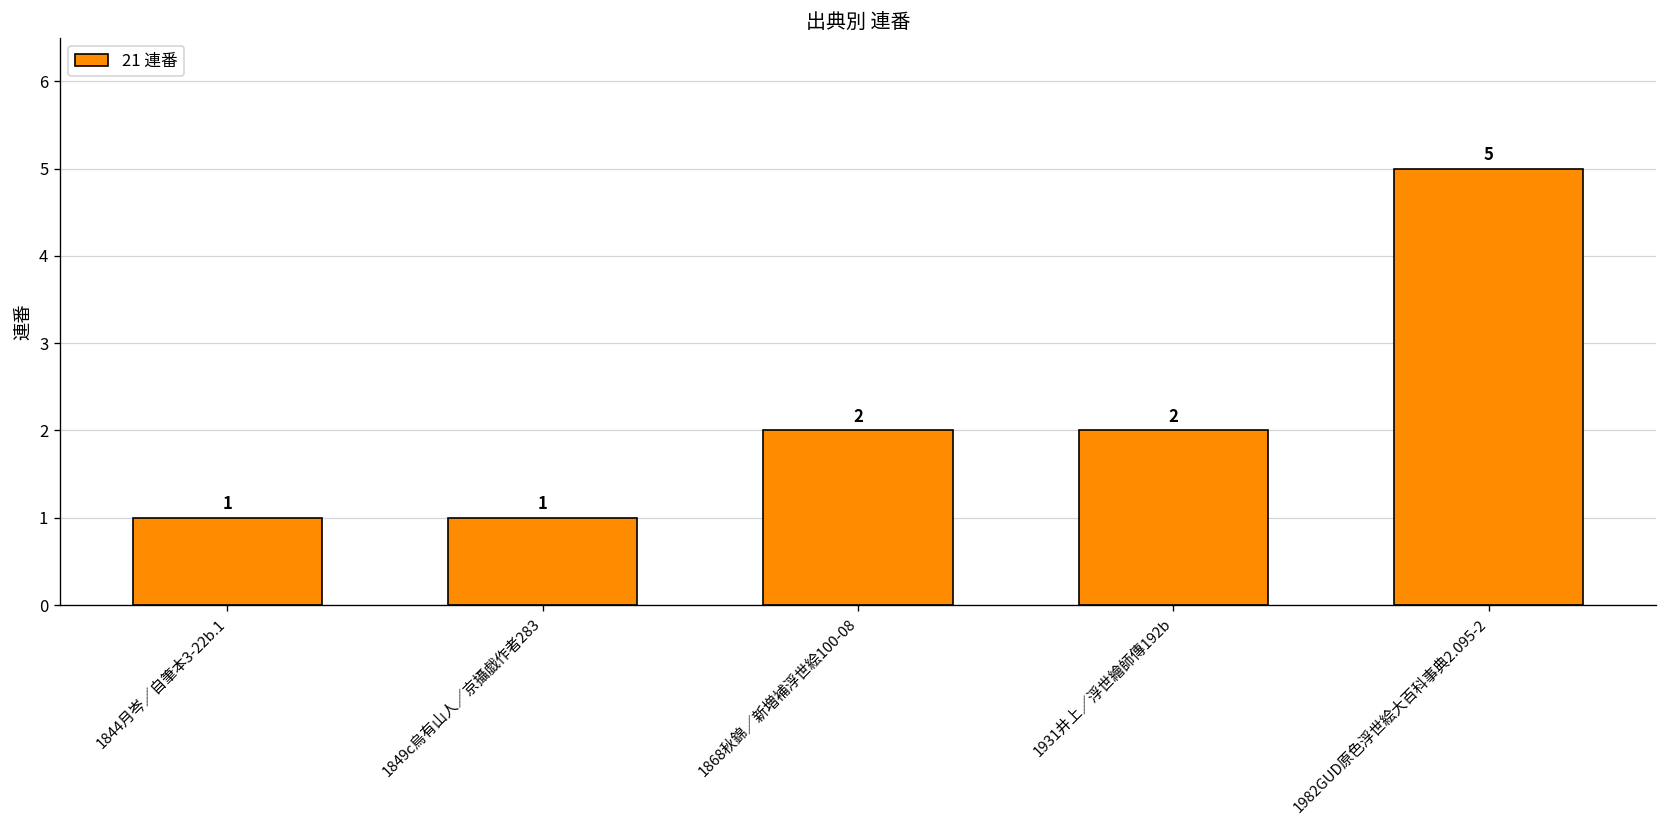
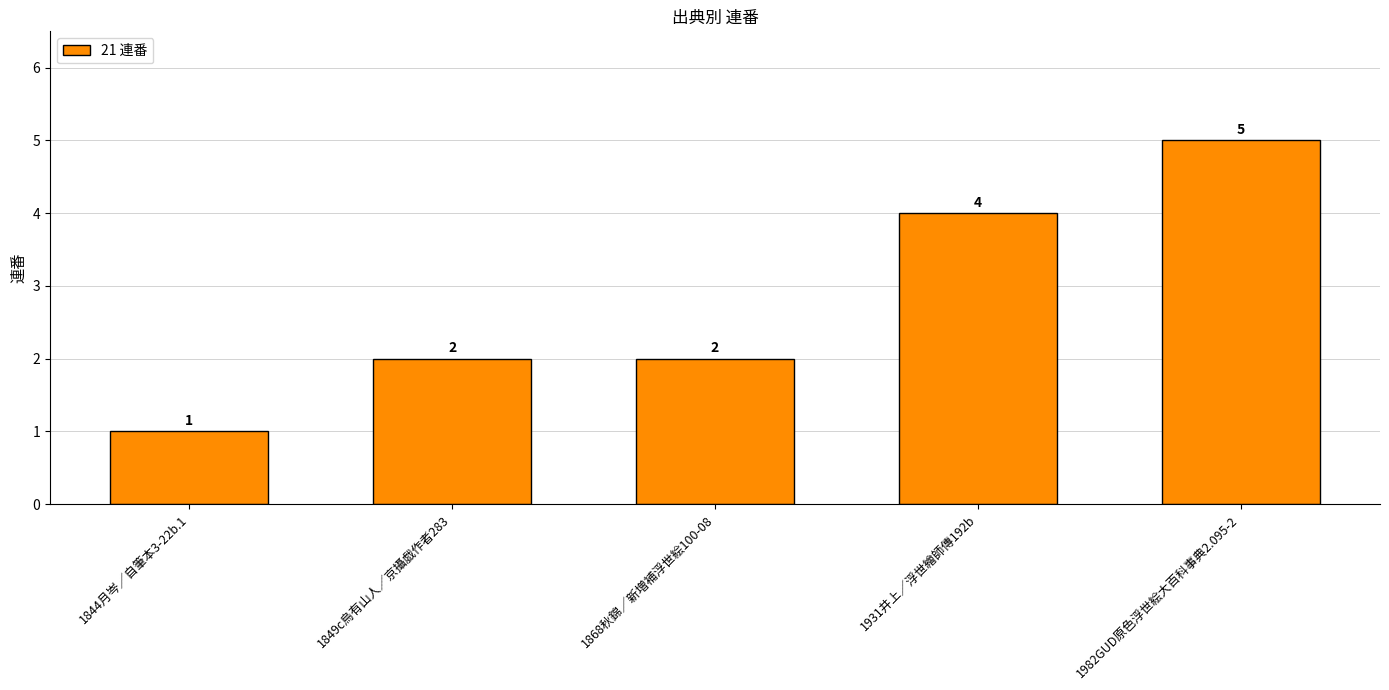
1849c烏有山人／京攝戯作者283: 1 -> 2
1931井上／浮世繪師傳192b: 2 -> 4
